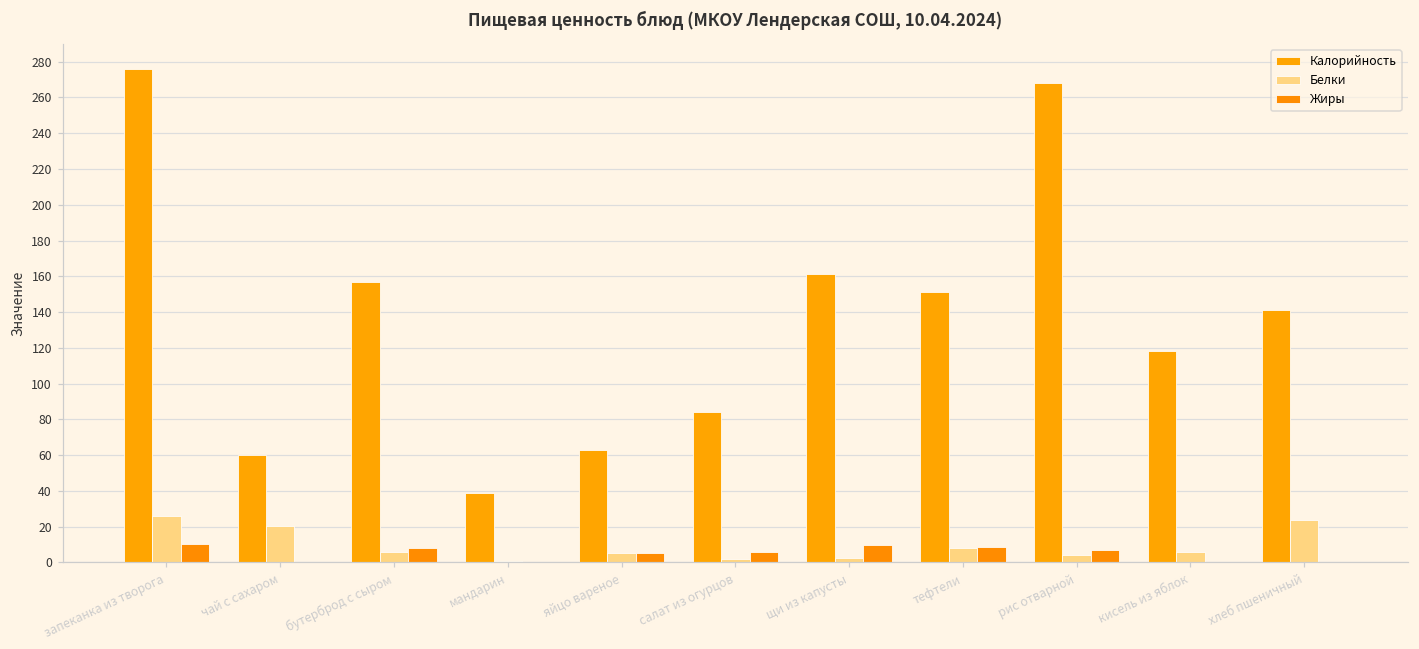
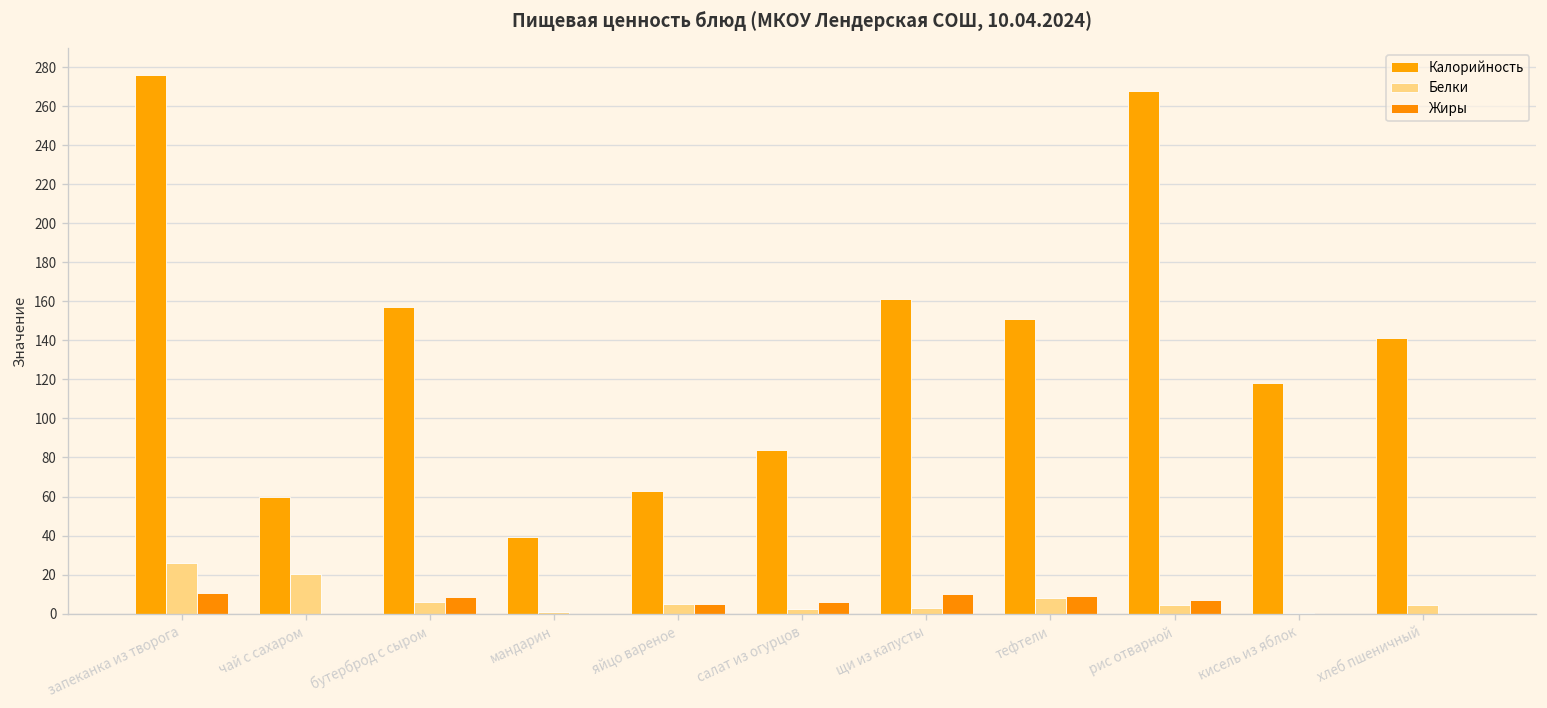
Белки, кисель из яблок: 6 -> 0
Белки, хлеб пшеничный: 24 -> 5
